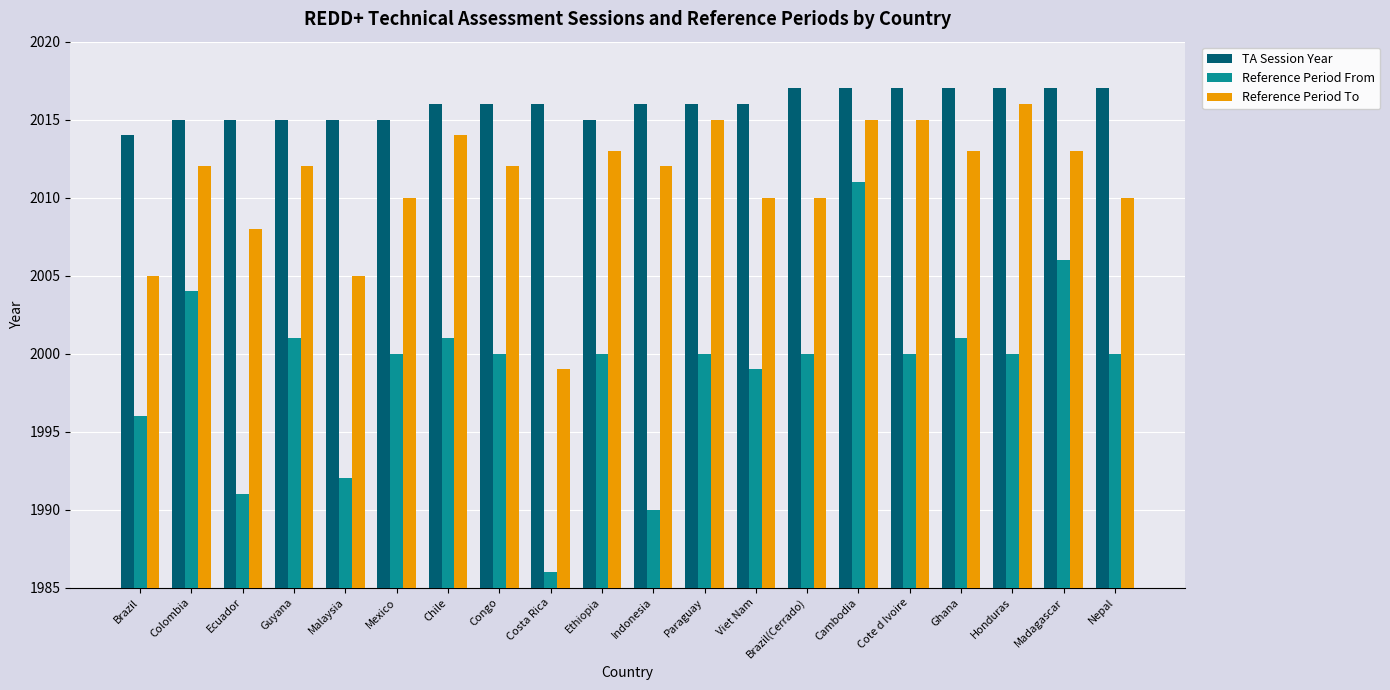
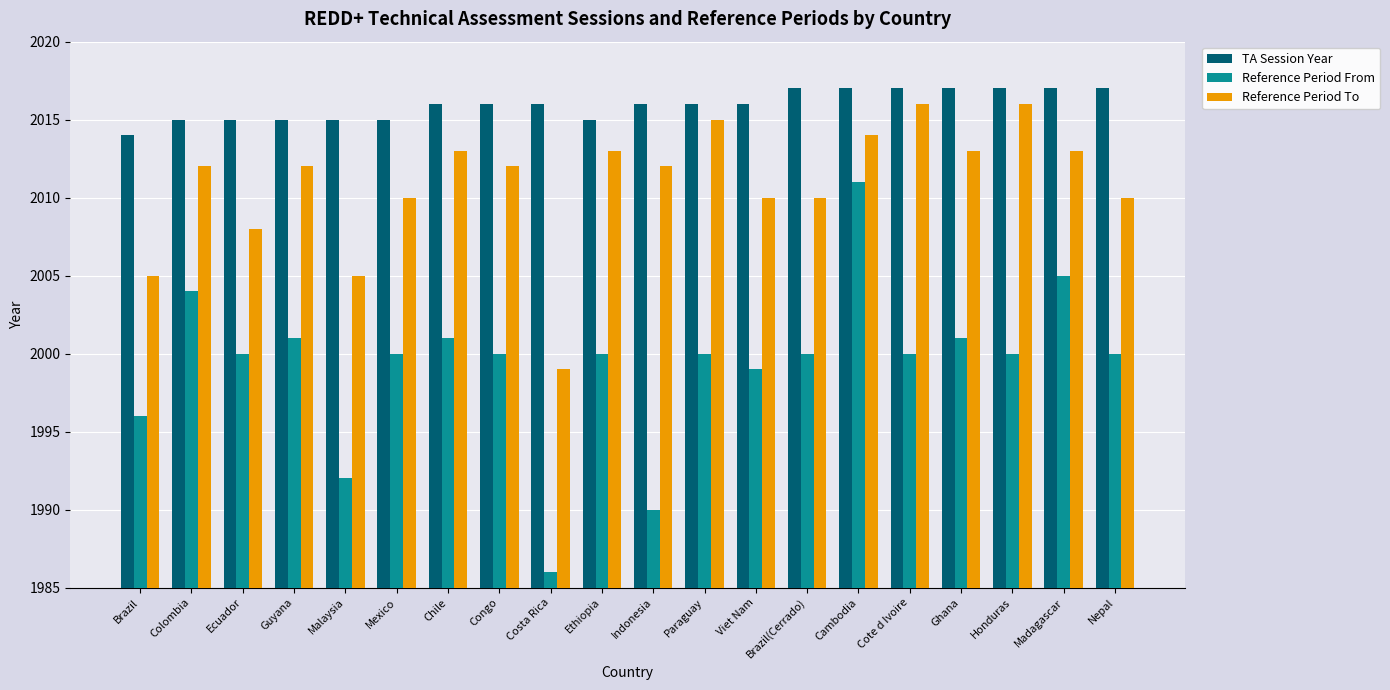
Reference Period From, Ecuador: 1991 -> 2000
Reference Period To, Chile: 2014 -> 2013
Reference Period To, Cambodia: 2015 -> 2014
Reference Period To, Cote d Ivoire: 2015 -> 2016
Reference Period From, Madagascar: 2006 -> 2005
